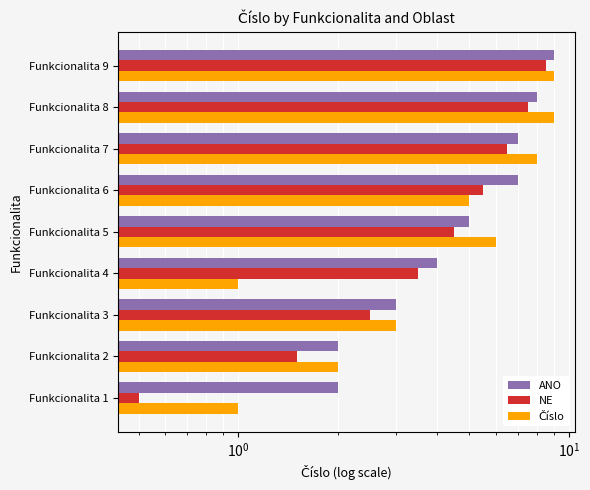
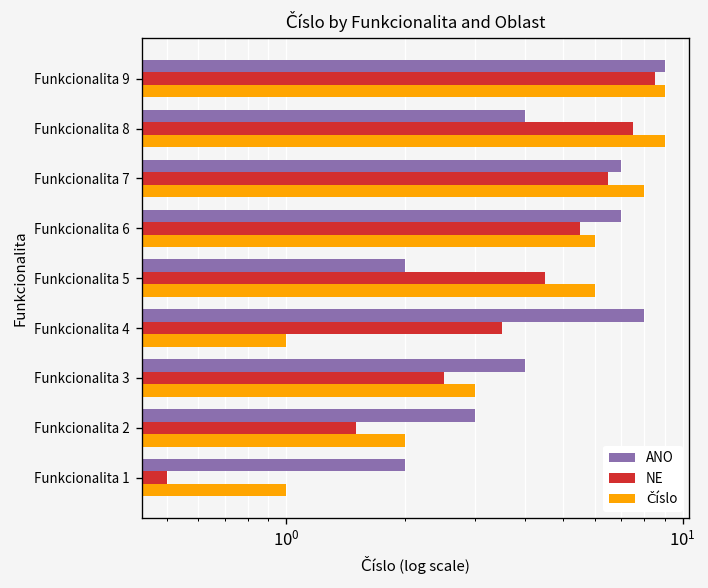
ANO, Funkcionalita 8: 8 -> 4
Číslo, Funkcionalita 6: 5 -> 6
ANO, Funkcionalita 5: 5 -> 2
ANO, Funkcionalita 4: 4 -> 8
ANO, Funkcionalita 3: 3 -> 4
ANO, Funkcionalita 2: 2 -> 3
